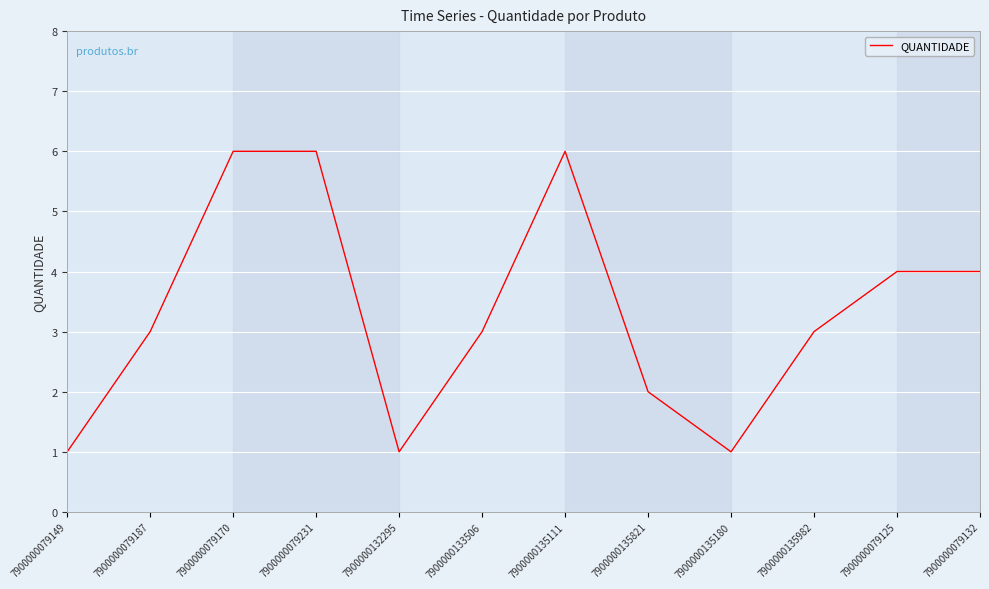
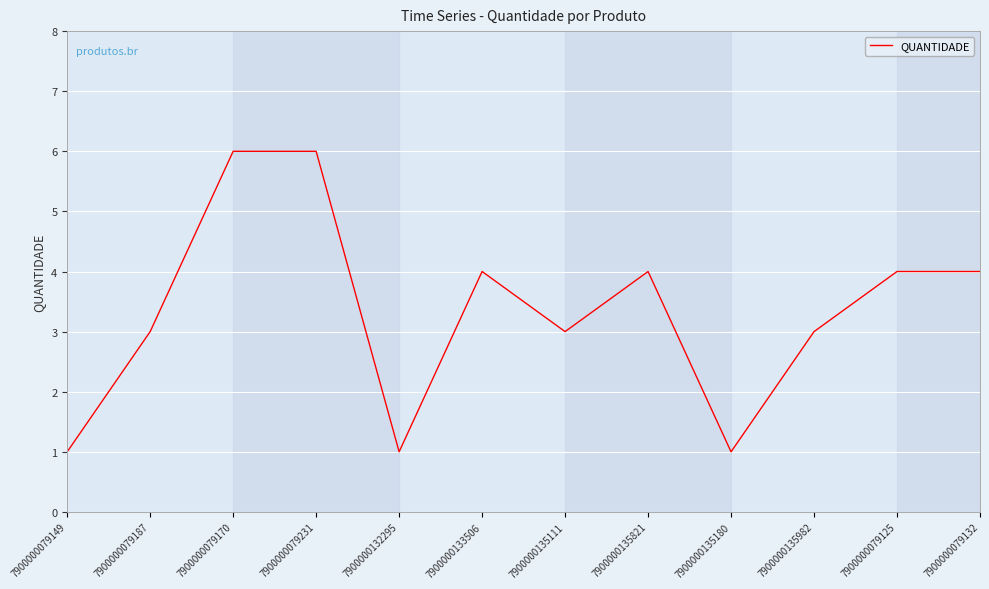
7900000133506: 3 -> 4
7900000135111: 6 -> 3
7900000135821: 2 -> 4
